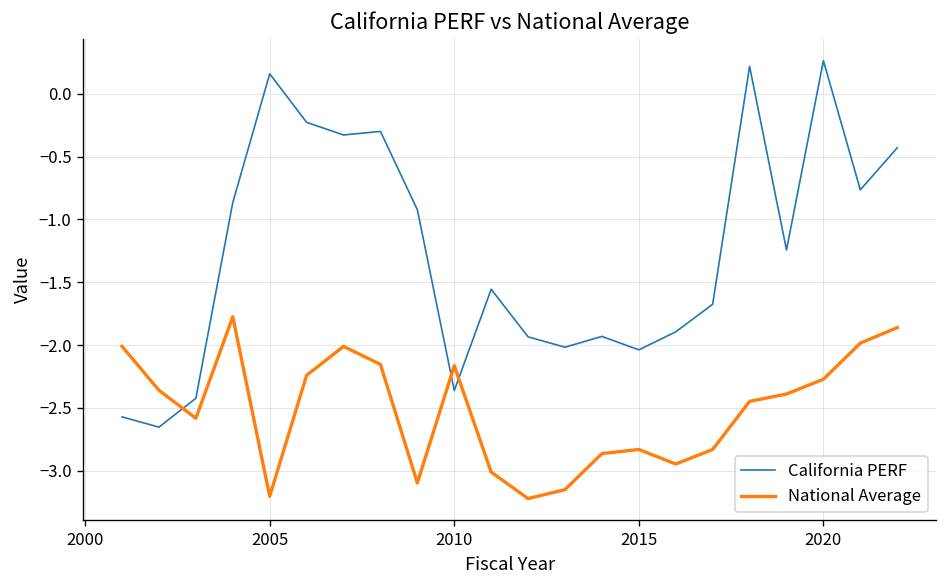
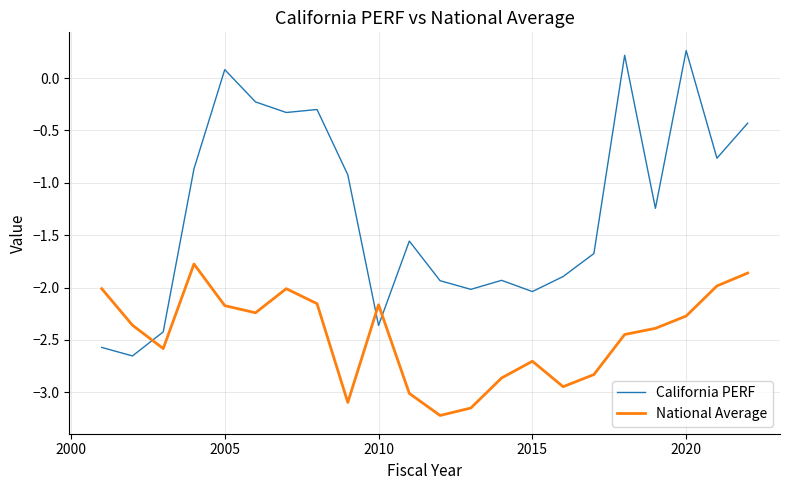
California PERF, 2005: 0.16 -> 0.08
National Average, 2005: -3.20 -> -2.17
National Average, 2015: -2.83 -> -2.70
